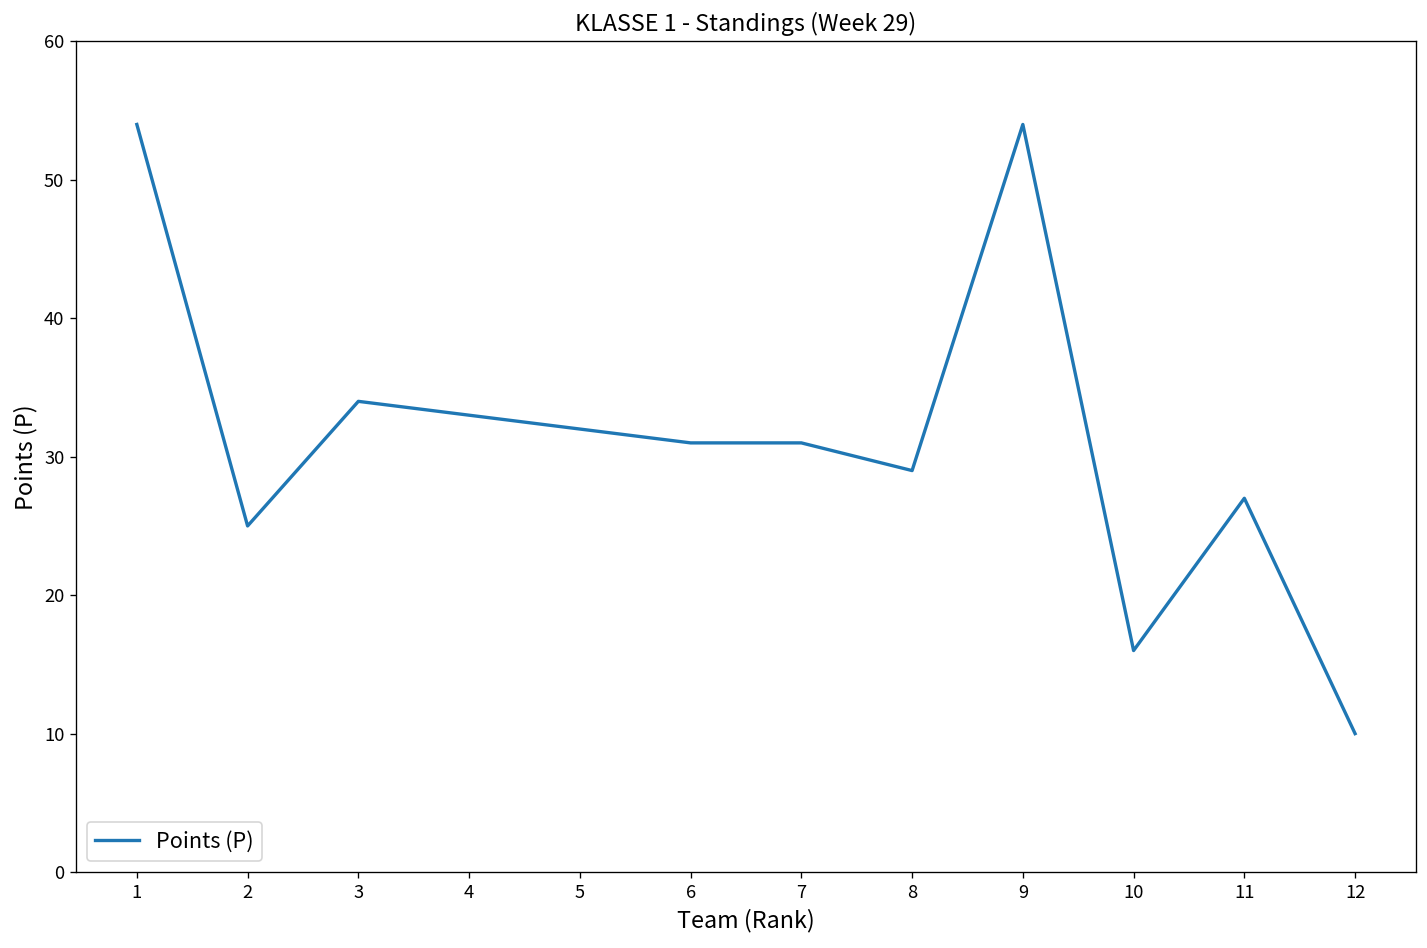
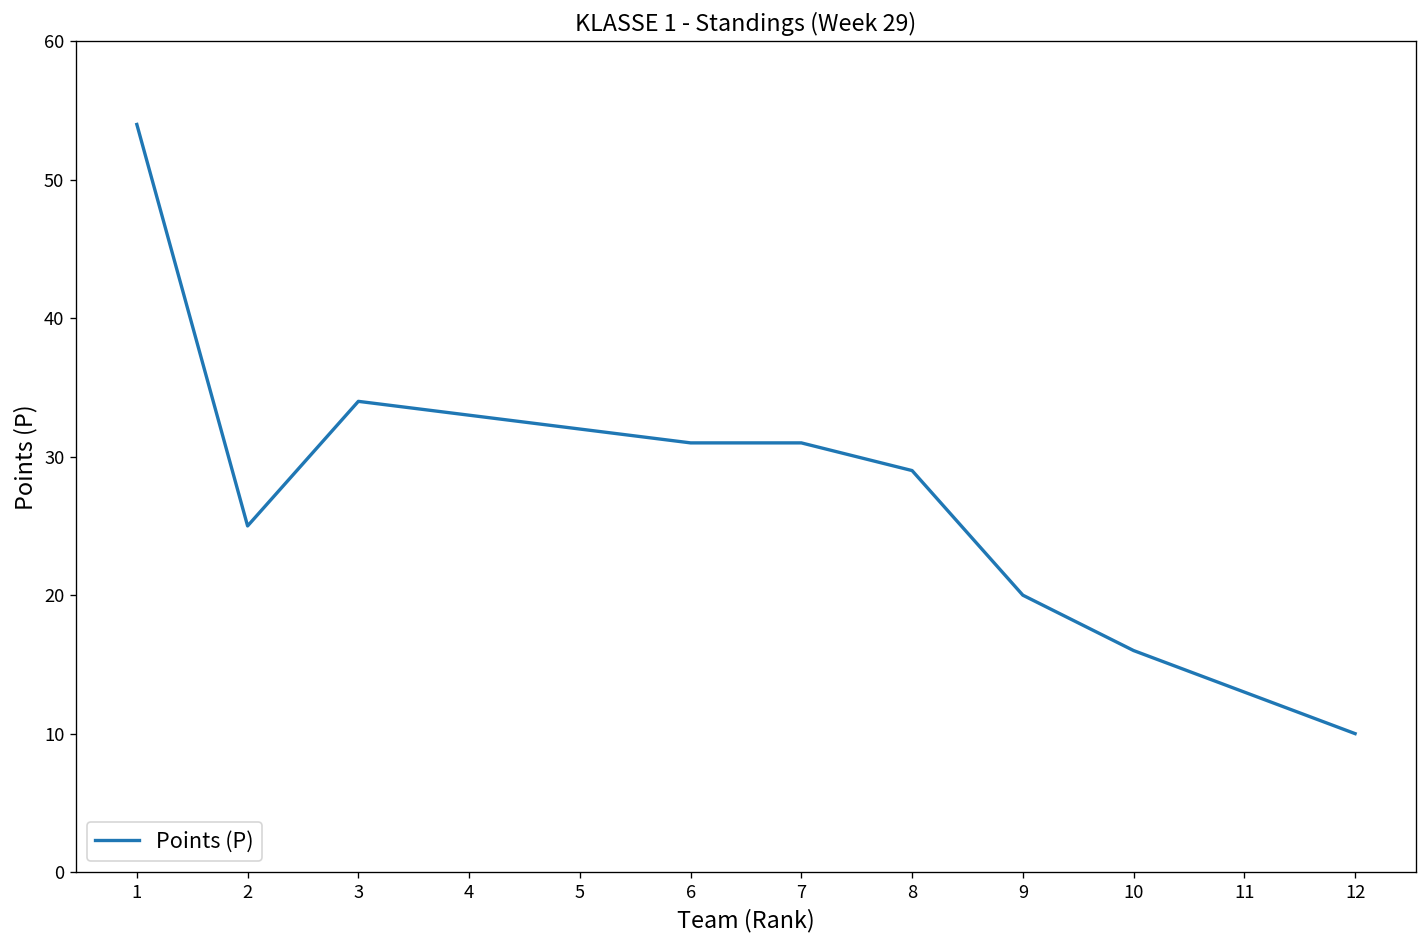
9: 54 -> 20
11: 27 -> 13
